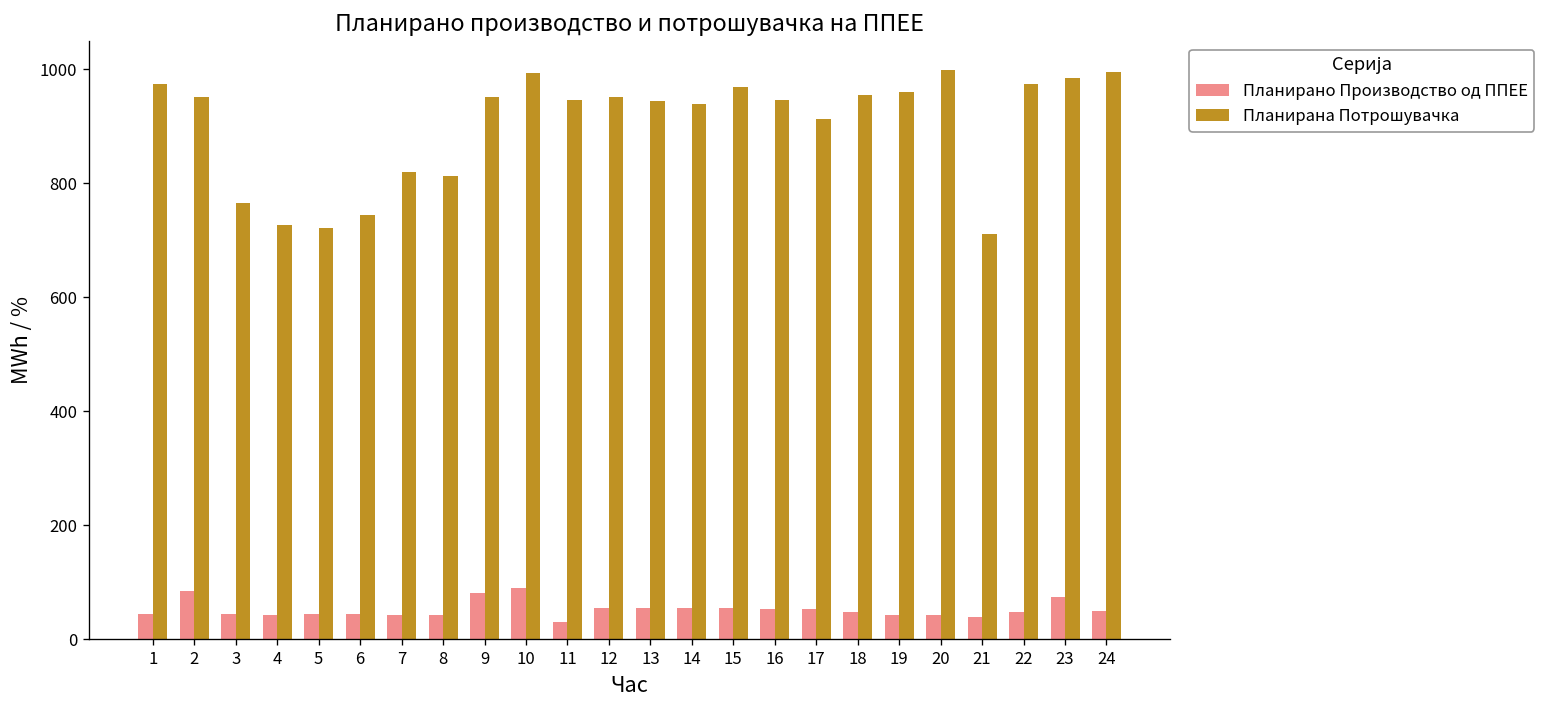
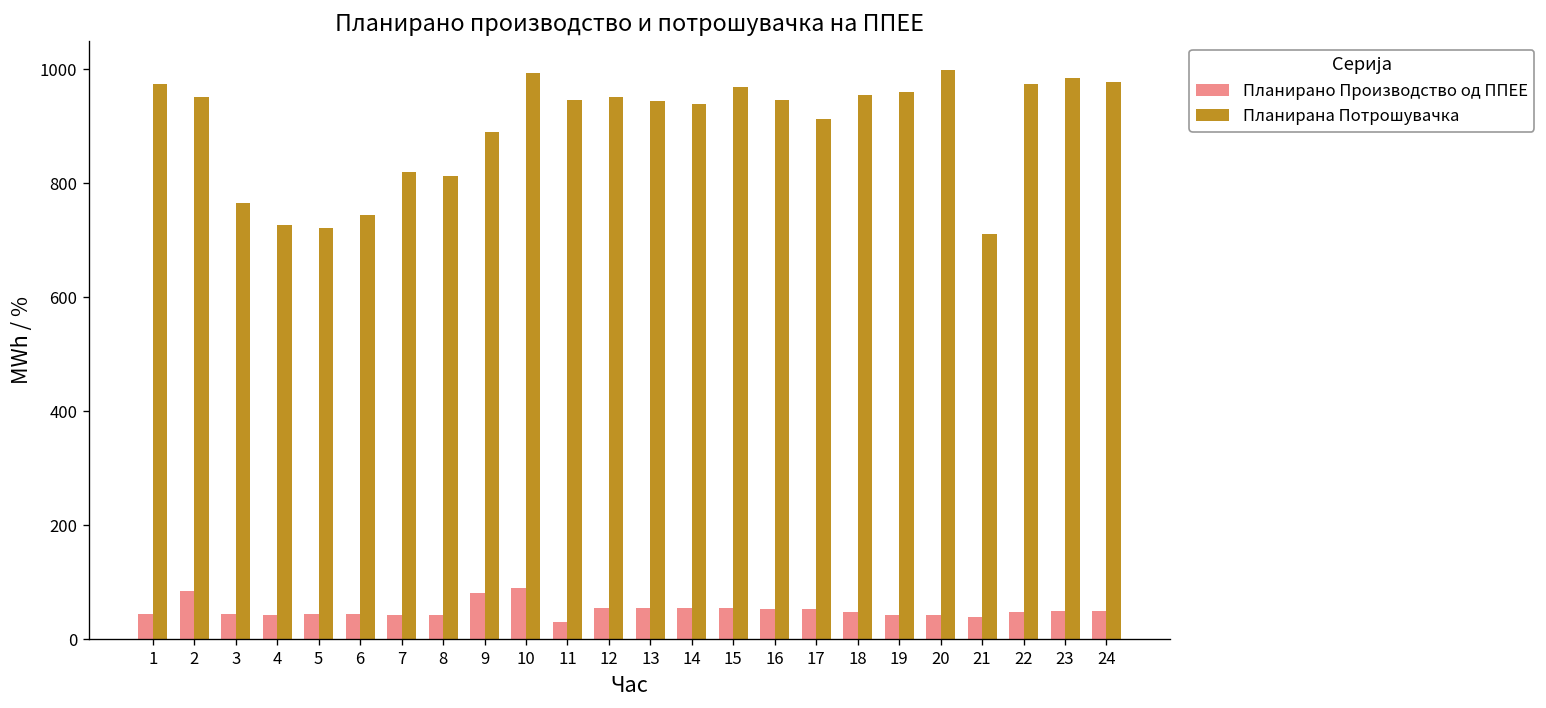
Планирана Потрошувачка, 9: 950 -> 890
Планирано Производство од ППЕЕ, 23: 70 -> 50
Планирана Потрошувачка, 24: 1000 -> 980
